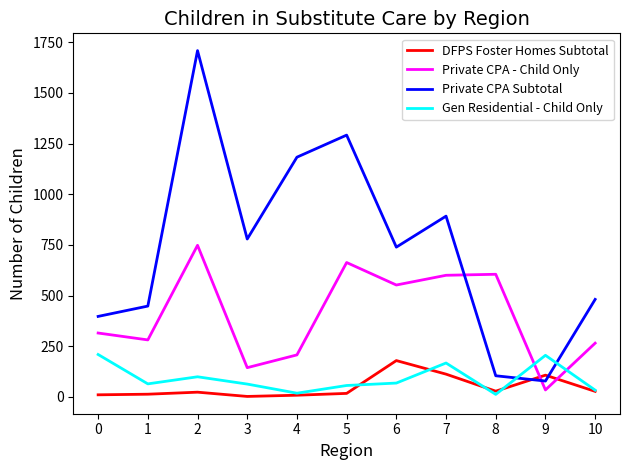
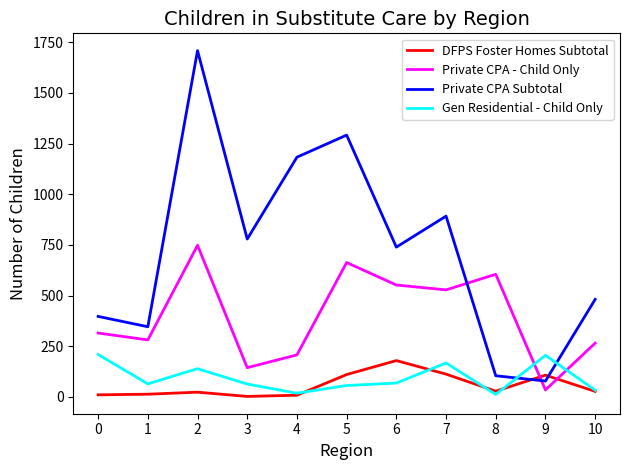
Private CPA Subtotal, 1: 450 -> 350
Gen Residential - Child Only, 2: 100 -> 140
DFPS Foster Homes Subtotal, 5: 20 -> 110
Private CPA - Child Only, 7: 600 -> 530
